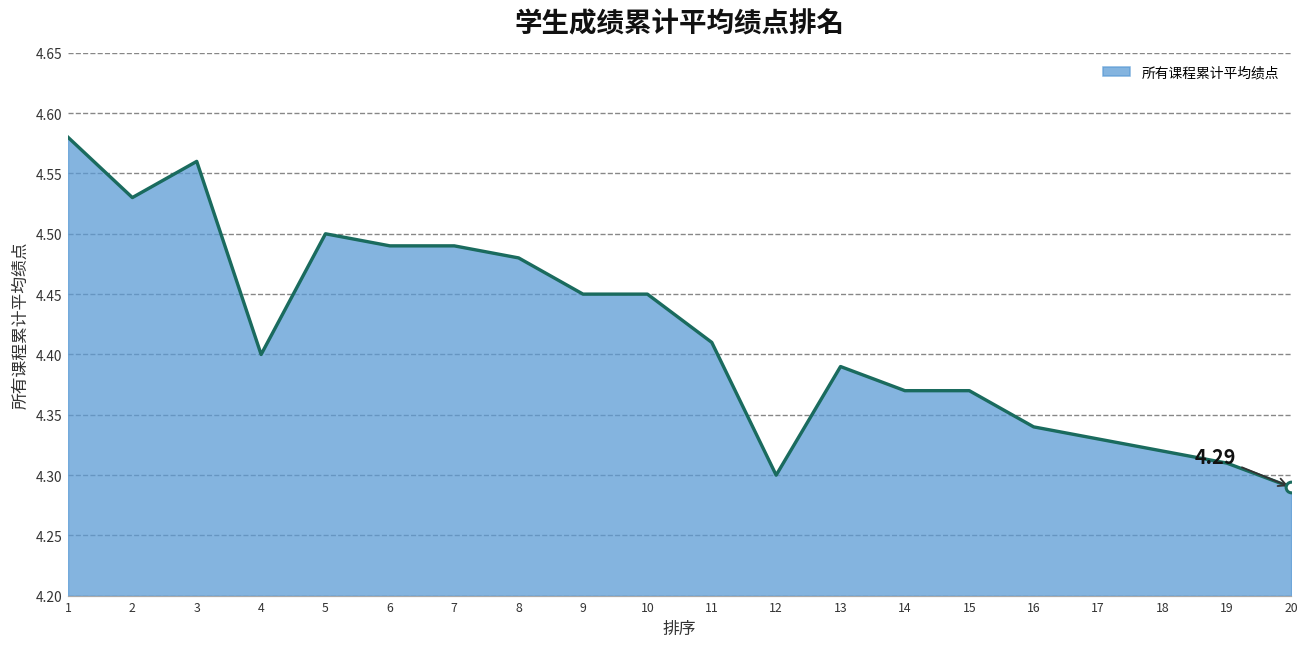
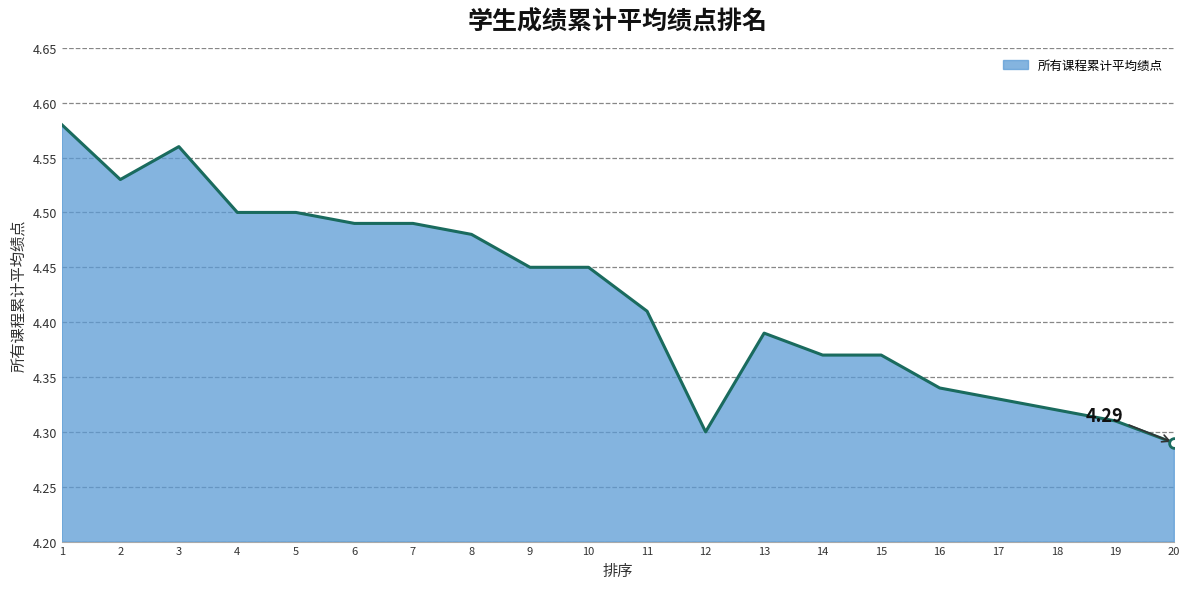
所有课程累计平均绩点, 4: 4.4 -> 4.5
